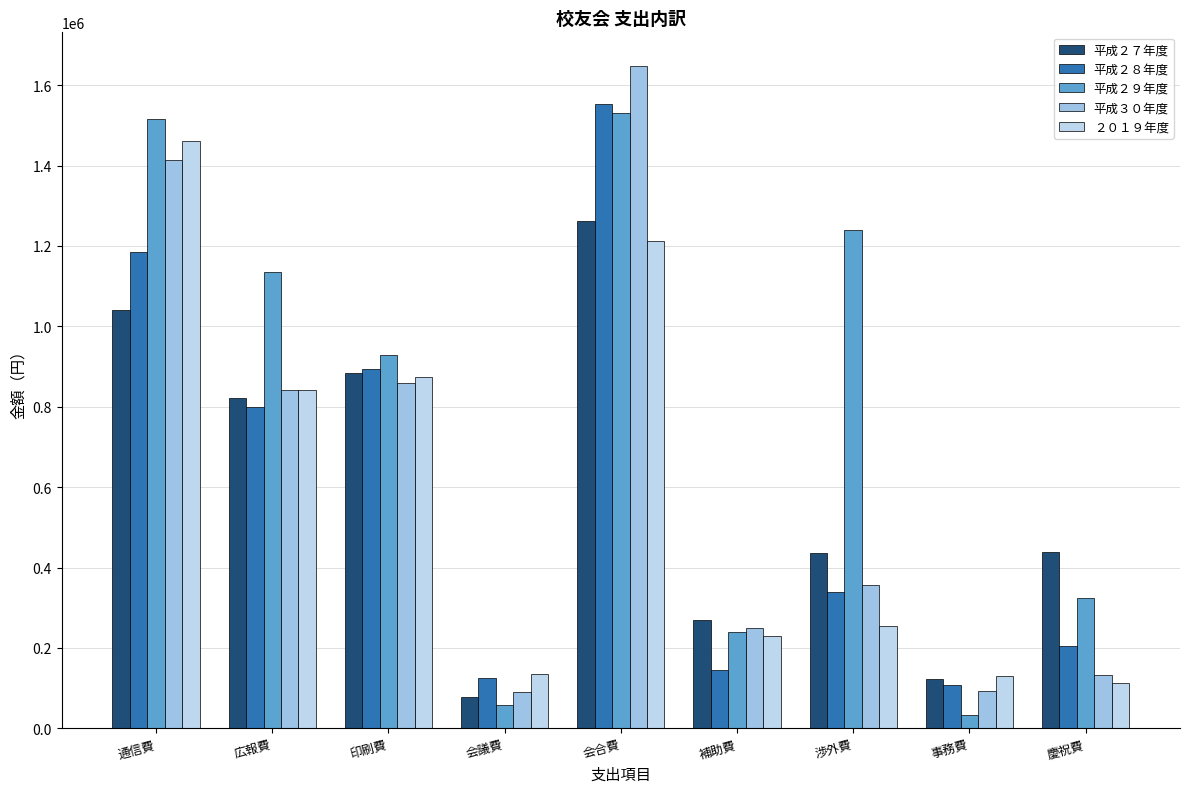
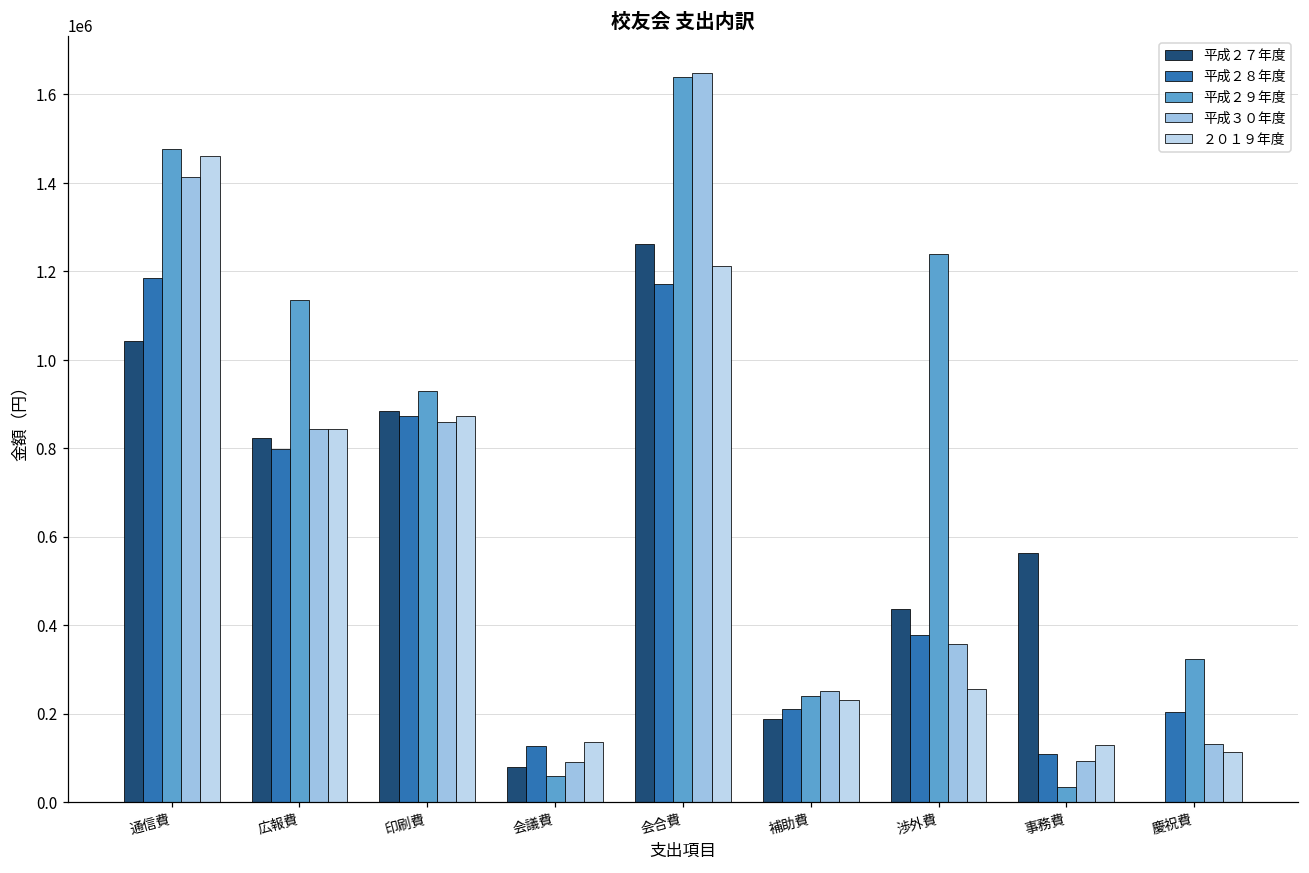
平成２９年度, 通信費: 1520000 -> 1480000
平成２８年度, 印刷費: 890000 -> 870000
平成２８年度, 会合費: 1550000 -> 1170000
平成２９年度, 会合費: 1530000 -> 1640000
平成２７年度, 補助費: 270000 -> 190000
平成２８年度, 補助費: 140000 -> 210000
平成２８年度, 渉外費: 340000 -> 380000
平成２７年度, 事務費: 120000 -> 560000
平成２７年度, 慶祝費: 440000 -> 0
